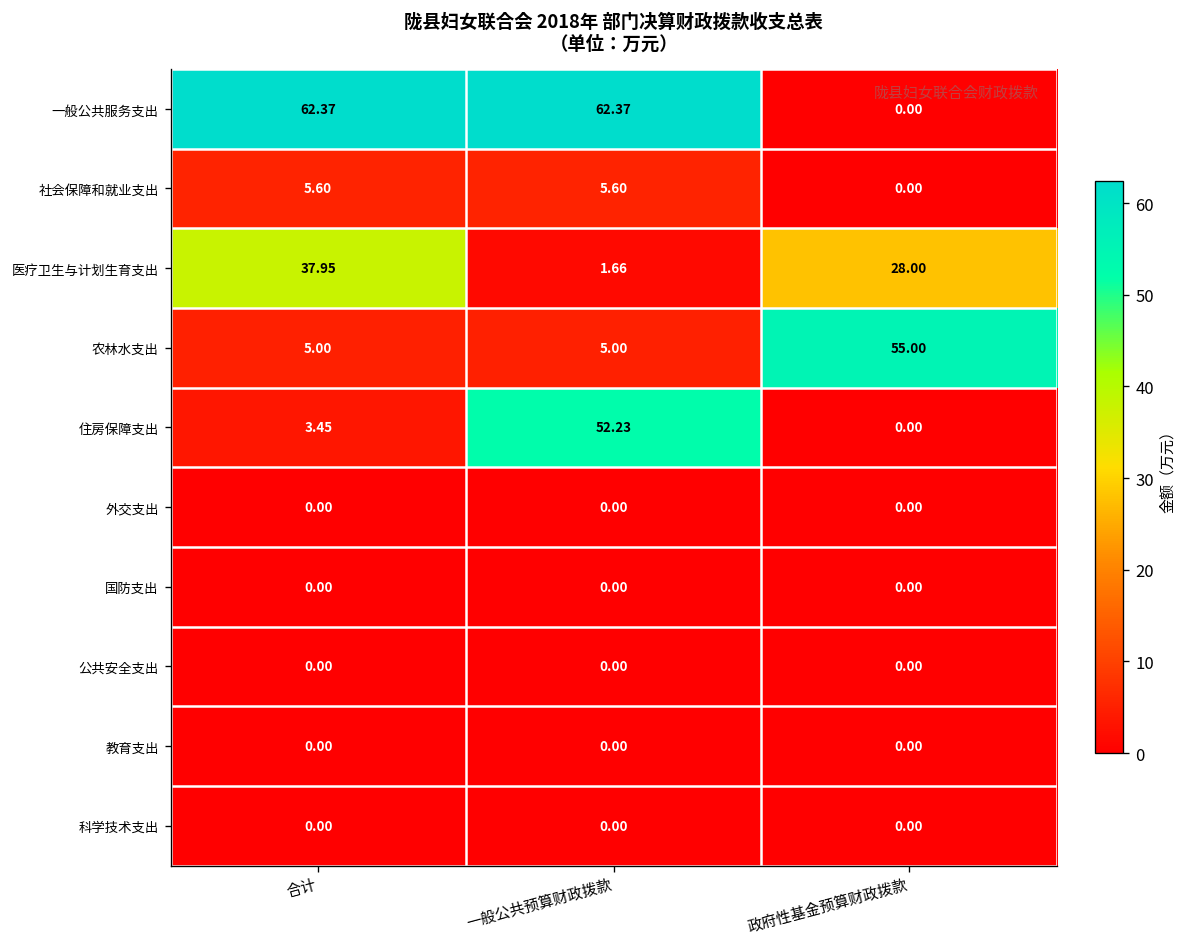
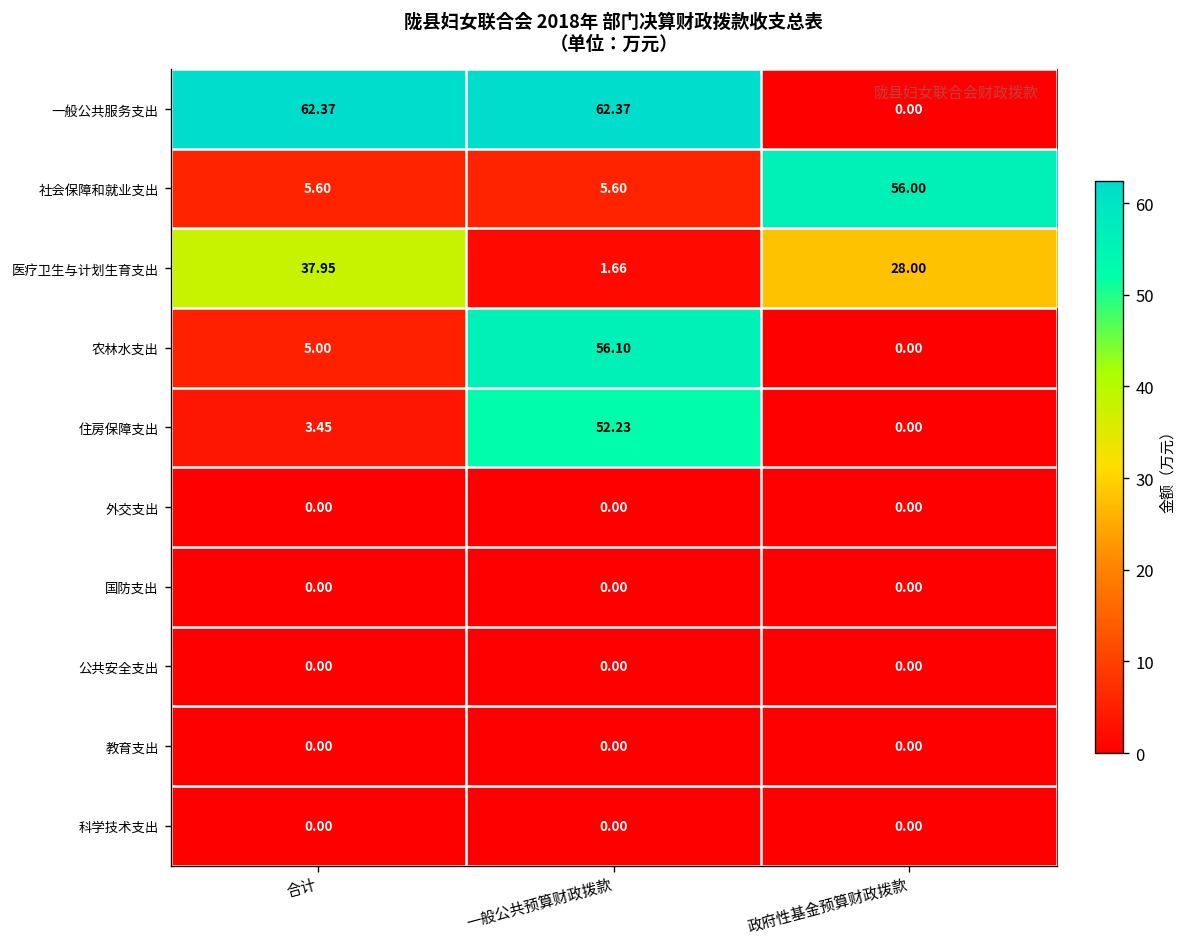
社会保障和就业支出, 政府性基金预算财政拨款: 0.00 -> 56.00
农林水支出, 一般公共预算财政拨款: 5.00 -> 56.10
农林水支出, 政府性基金预算财政拨款: 55.00 -> 0.00
